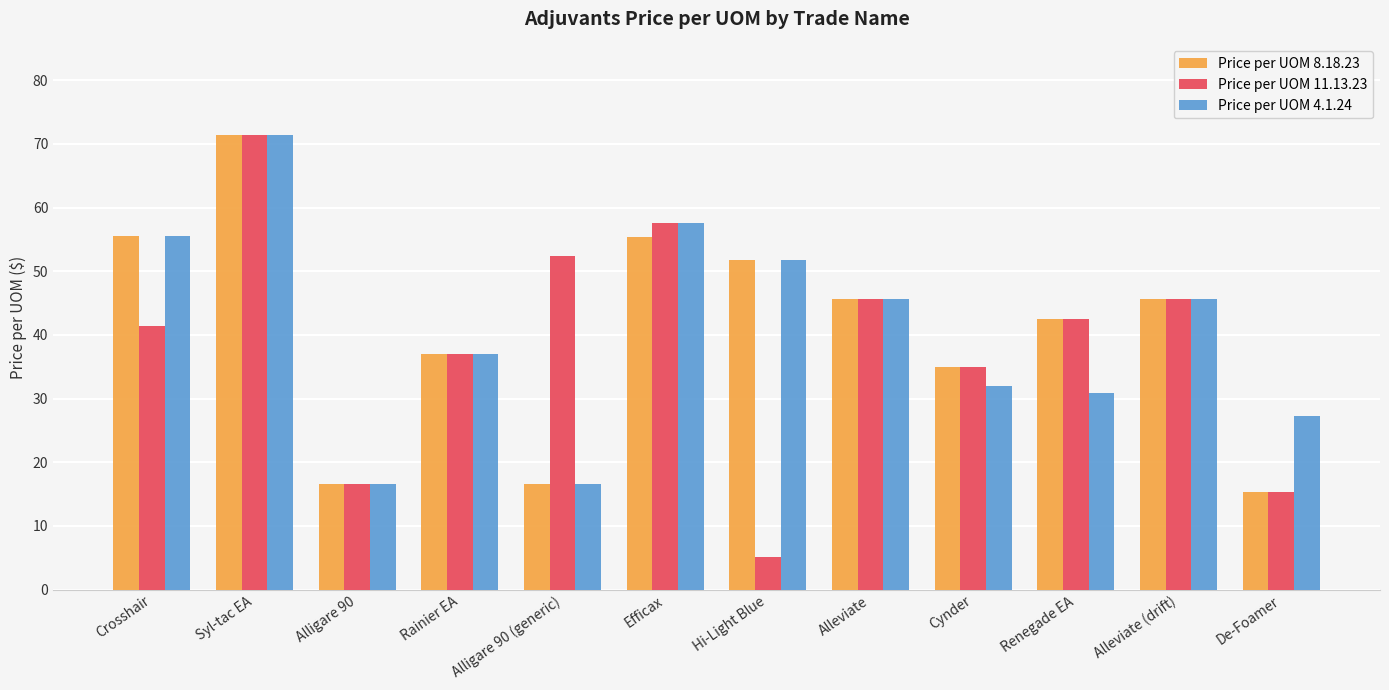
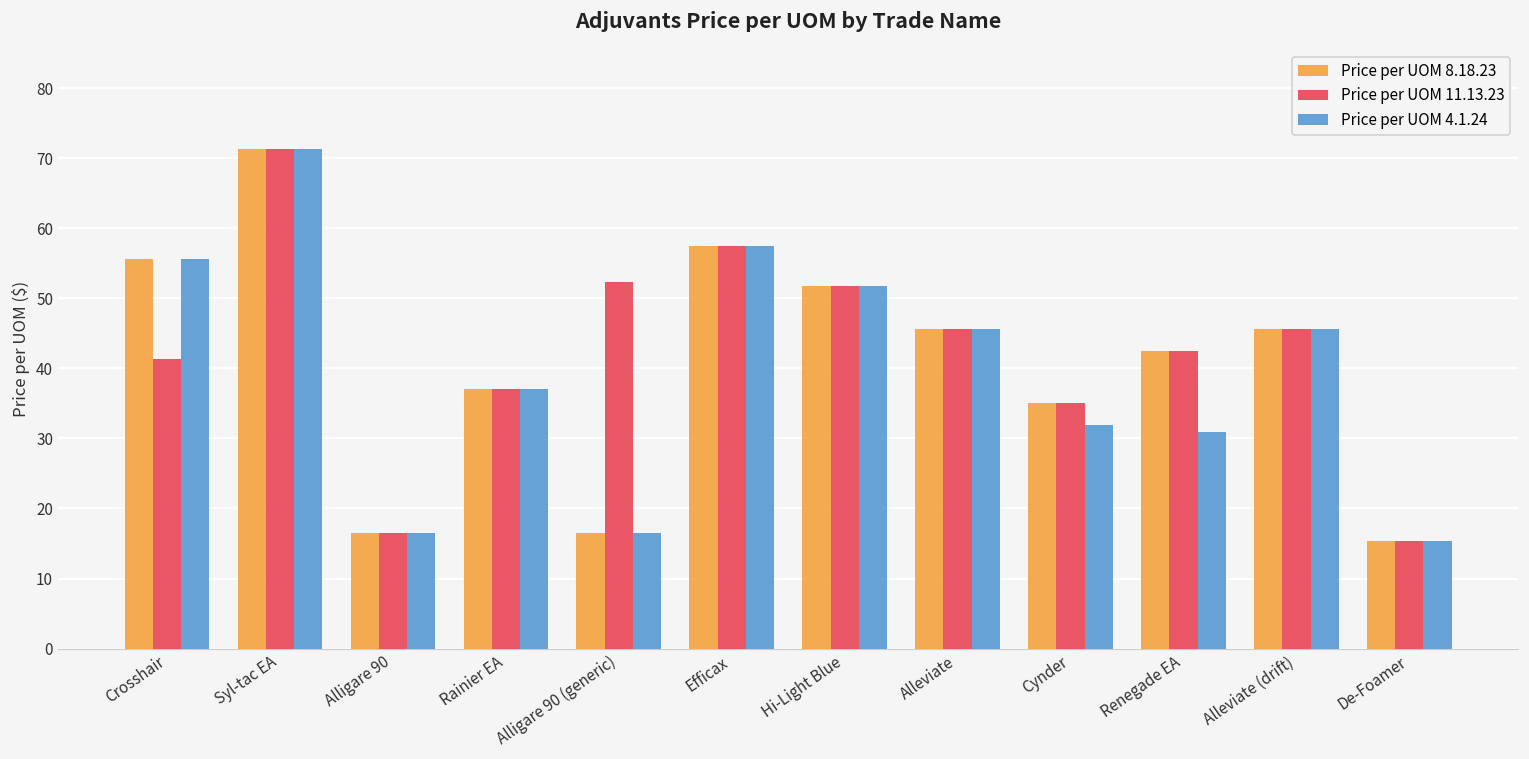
Price per UOM 8.18.23, Efficax: 55 -> 58
Price per UOM 11.13.23, Hi-Light Blue: 5 -> 52
Price per UOM 4.1.24, De-Foamer: 27 -> 15
